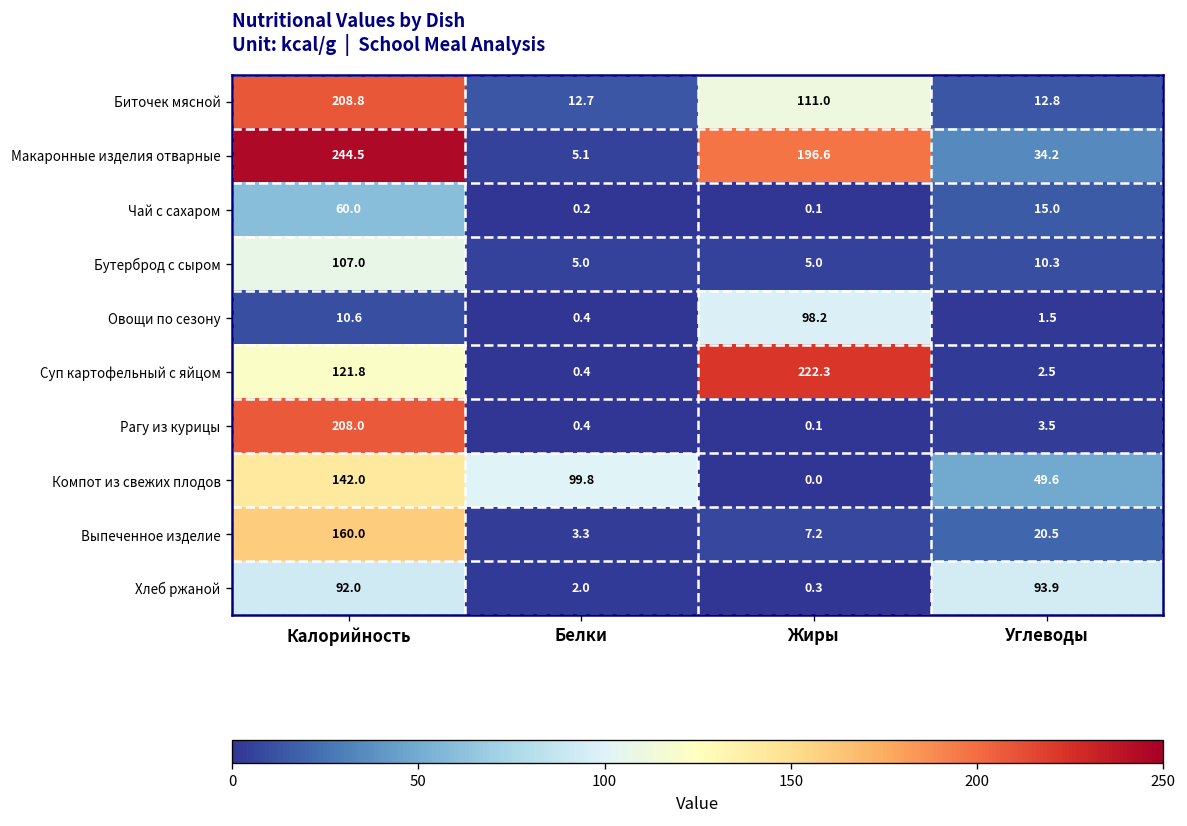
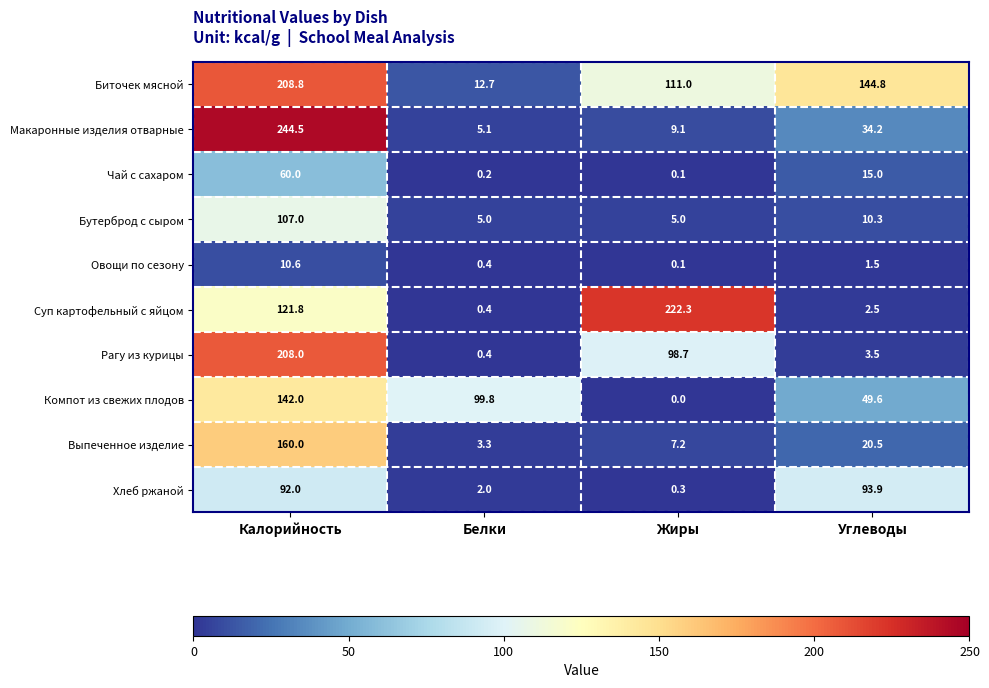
Биточек мясной, Углеводы: 12.8 -> 144.8
Макаронные изделия отварные, Жиры: 196.6 -> 9.1
Овощи по сезону, Жиры: 98.2 -> 0.1
Рагу из курицы, Жиры: 0.1 -> 98.7
